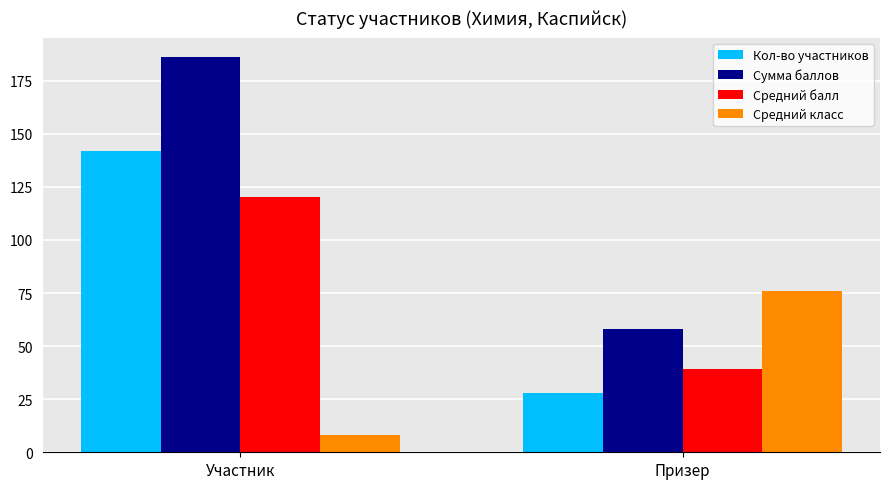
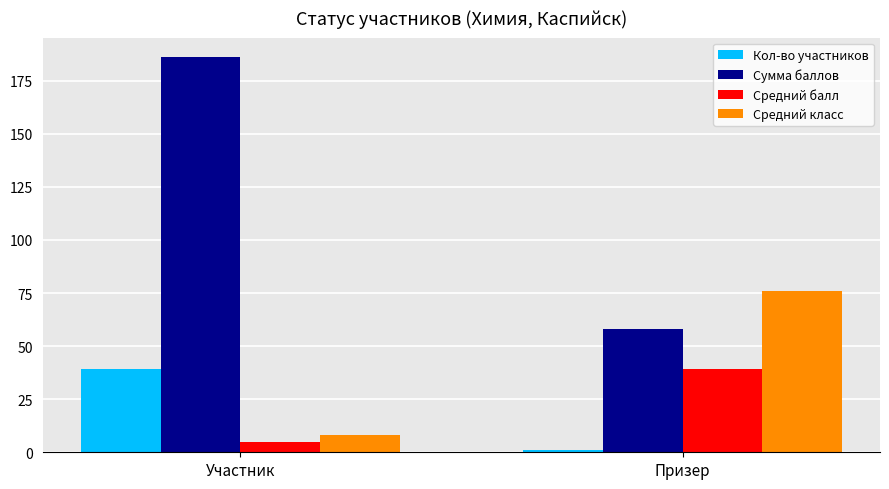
Кол-во участников, Участник: 142 -> 39
Средний балл, Участник: 120 -> 5
Кол-во участников, Призер: 28 -> 1
